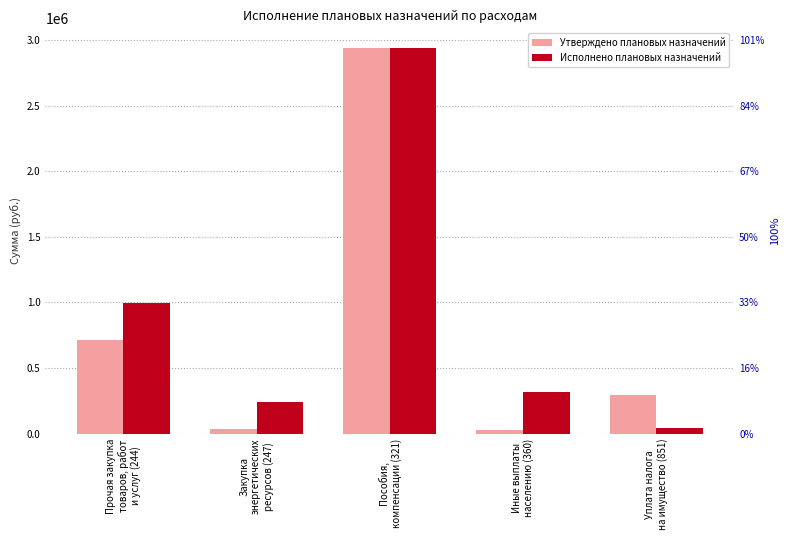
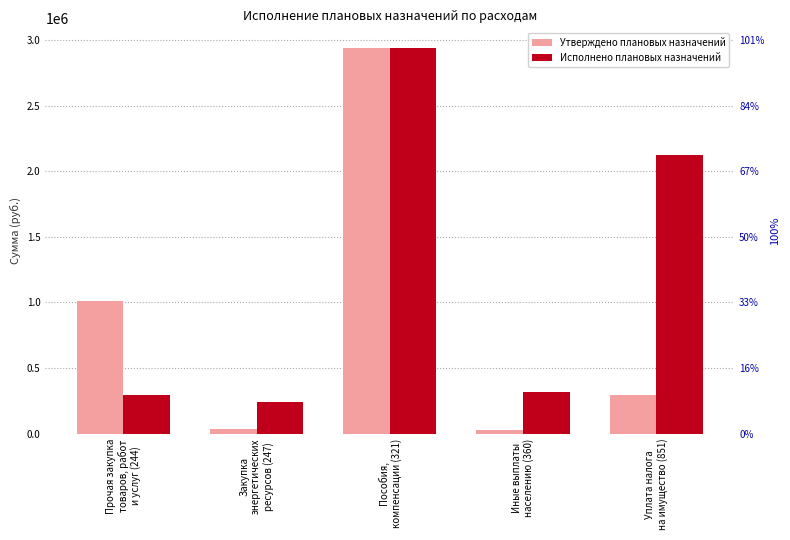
Утверждено плановых назначений, Прочая закупка товаров, работ и услуг (244): 710000 -> 1010000
Исполнено плановых назначений, Прочая закупка товаров, работ и услуг (244): 990000 -> 300000
Исполнено плановых назначений, Уплата налога на имущество (851): 40000 -> 2120000
